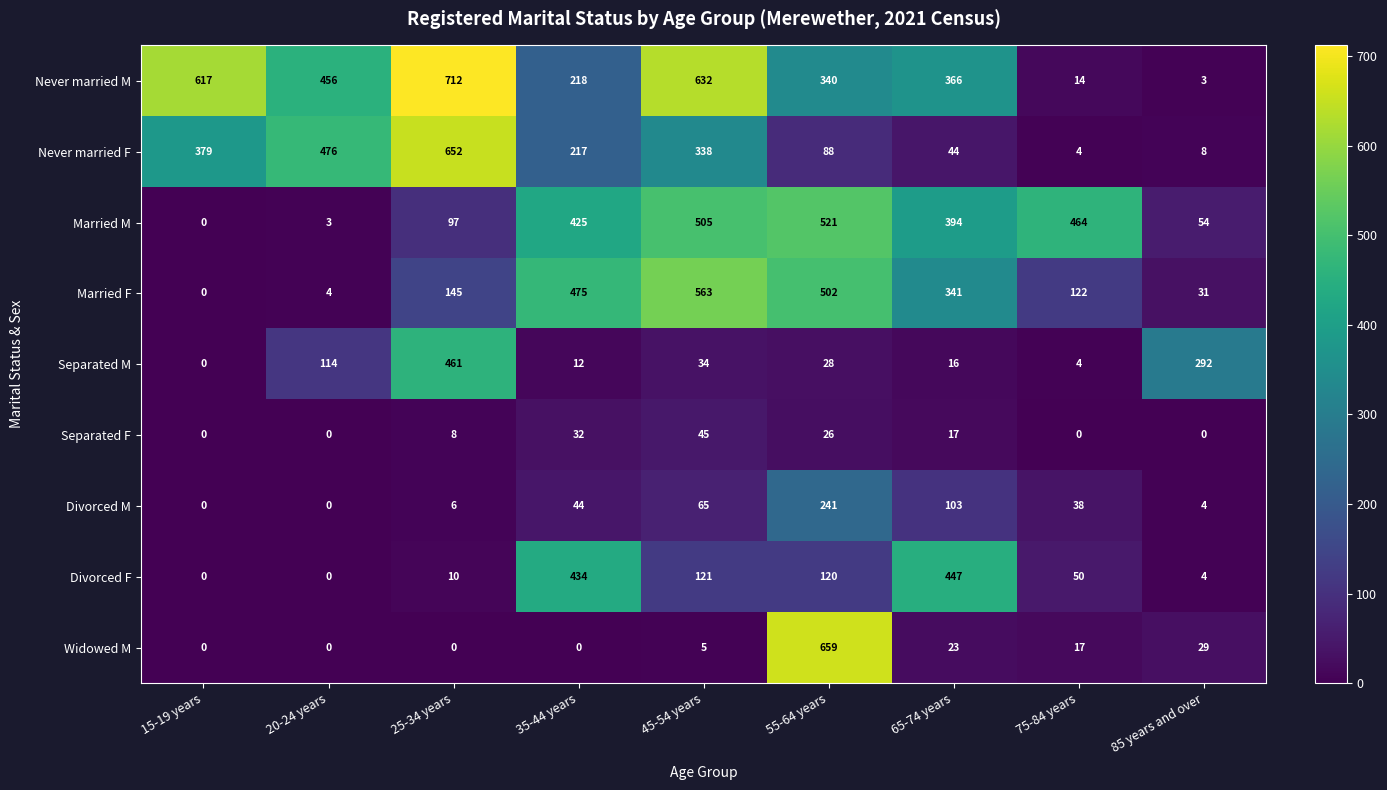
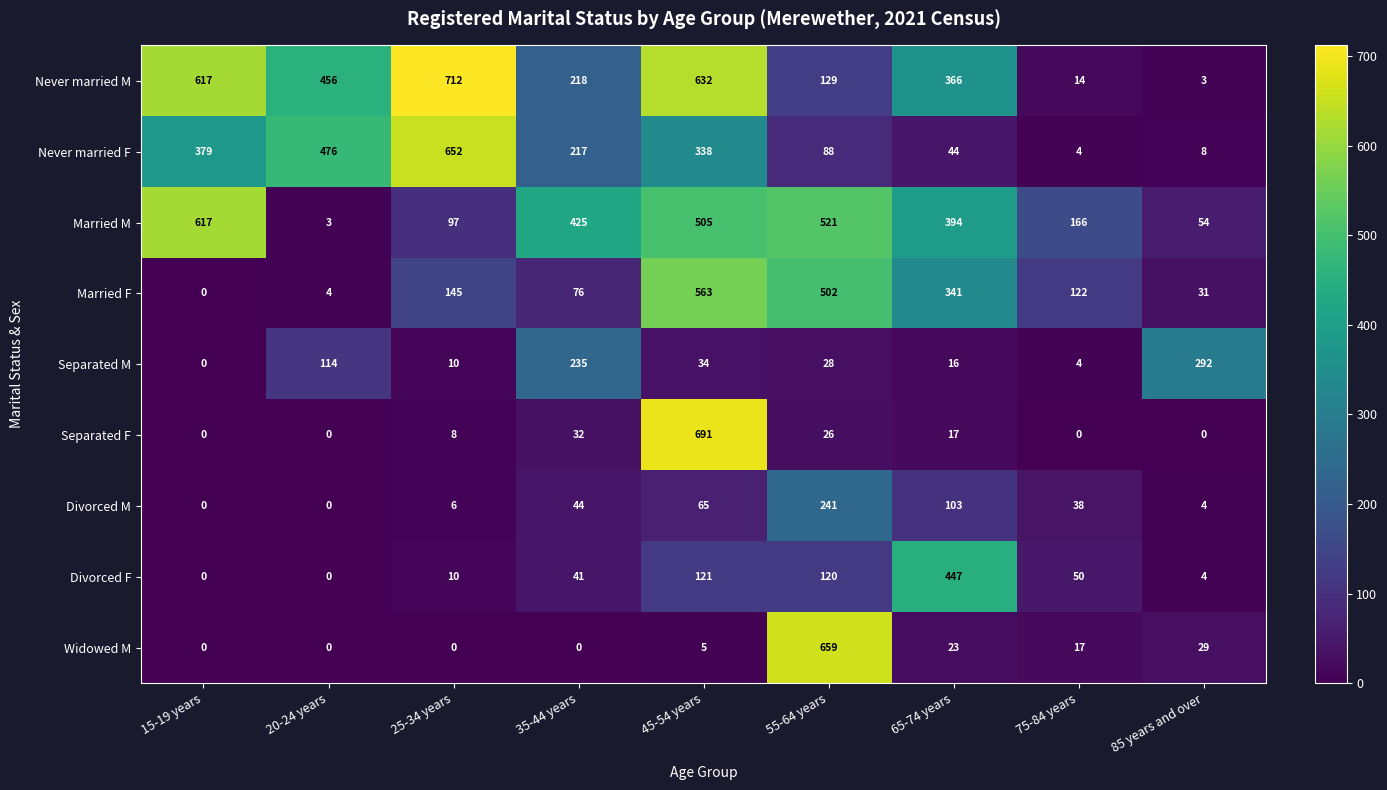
Never married M, 55-64 years: 340 -> 129
Married M, 15-19 years: 0 -> 617
Married M, 75-84 years: 464 -> 166
Married F, 35-44 years: 475 -> 76
Separated M, 25-34 years: 461 -> 10
Separated M, 35-44 years: 12 -> 235
Separated F, 45-54 years: 45 -> 691
Divorced F, 35-44 years: 434 -> 41
